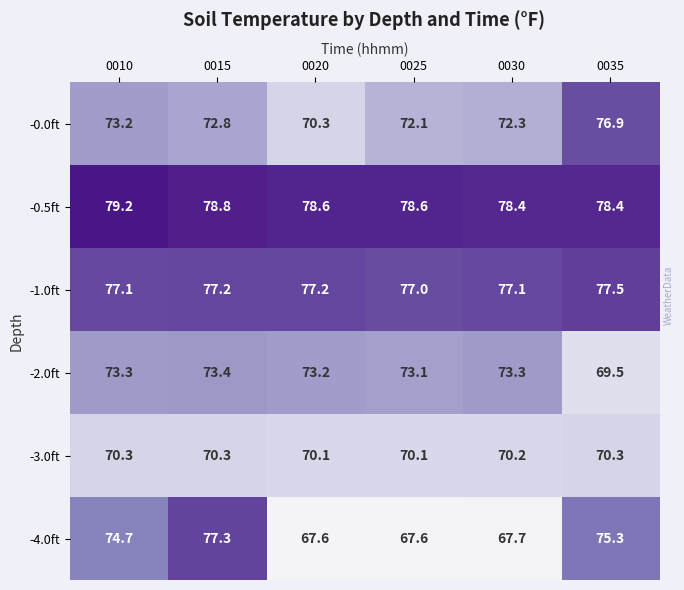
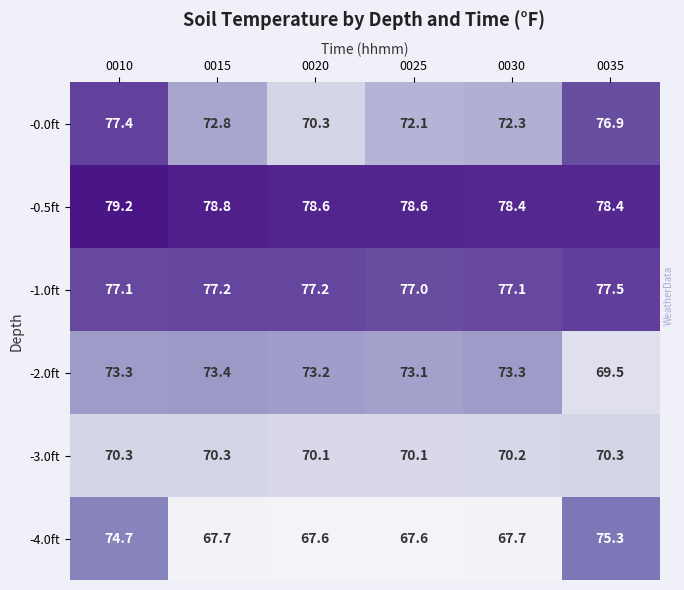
-0.0ft, 0010: 73.2 -> 77.4
-4.0ft, 0015: 77.3 -> 67.7
